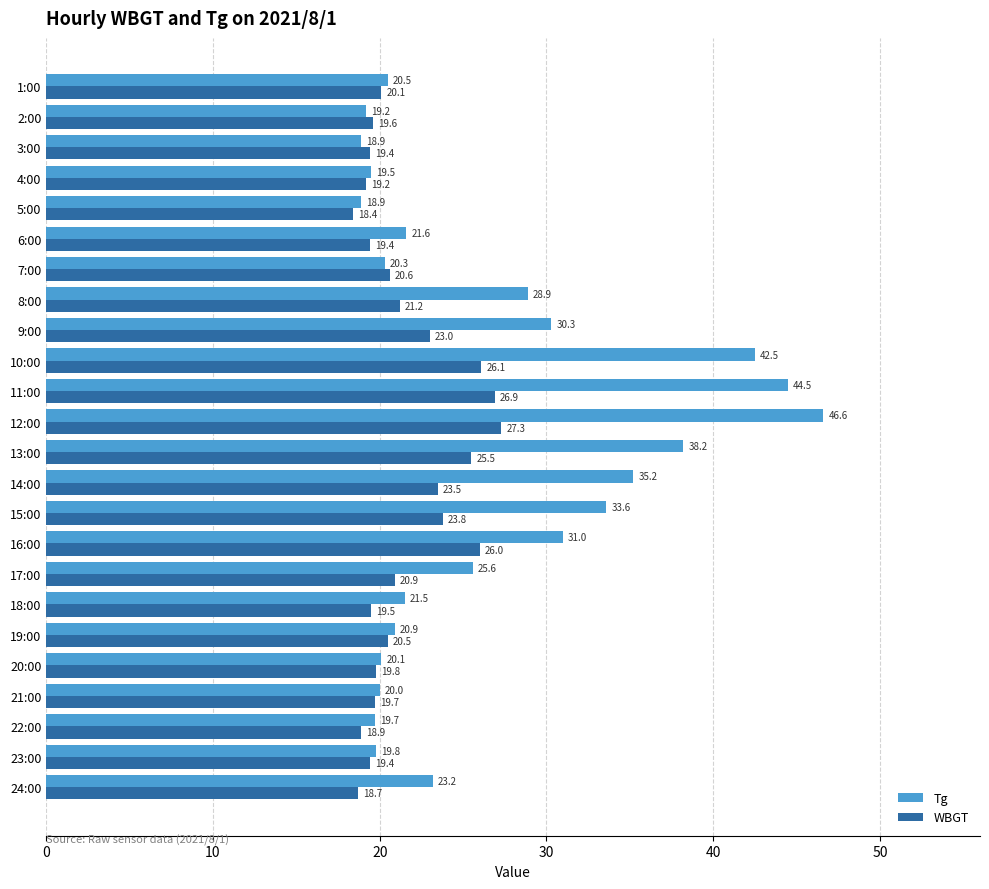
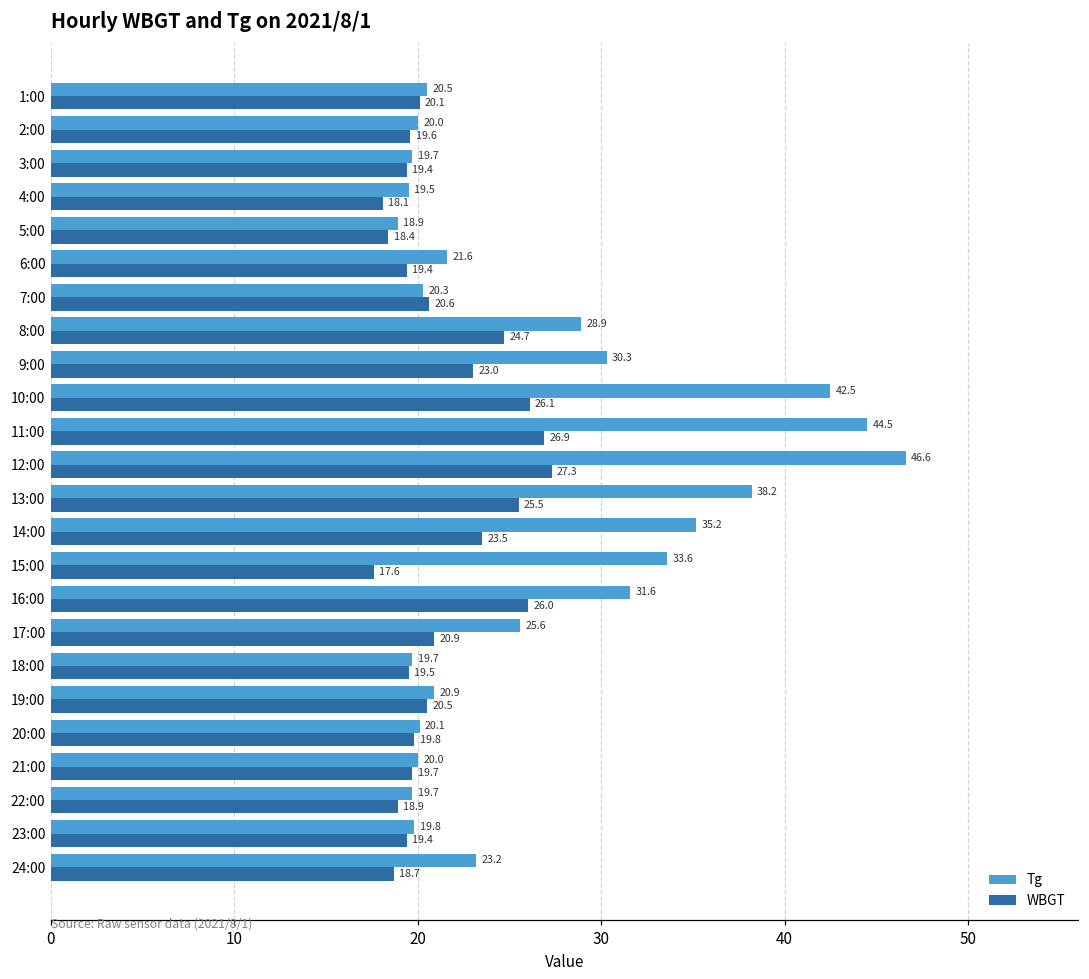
Tg, 2:00: 19.2 -> 20.0
Tg, 3:00: 18.9 -> 19.7
WBGT, 4:00: 19.2 -> 18.1
WBGT, 8:00: 21.2 -> 24.7
WBGT, 15:00: 23.8 -> 17.6
Tg, 16:00: 31.0 -> 31.6
Tg, 18:00: 21.5 -> 19.7
